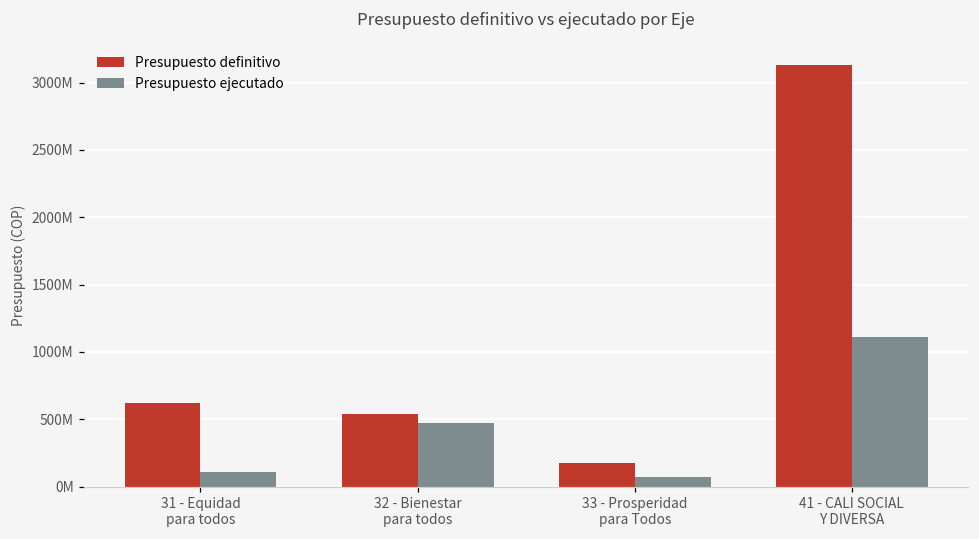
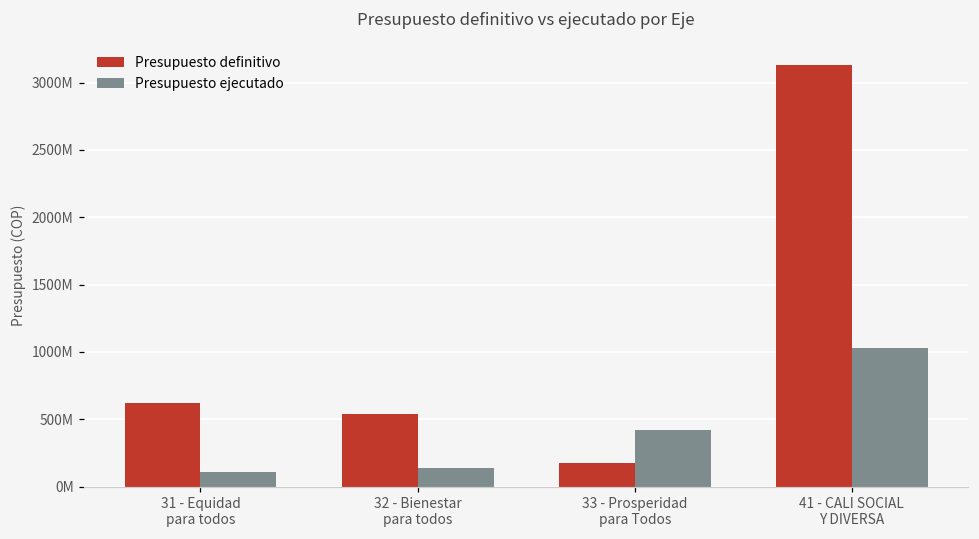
Presupuesto ejecutado, 32 - Bienestar para todos: 470000000 -> 130000000
Presupuesto ejecutado, 33 - Prosperidad para Todos: 70000000 -> 420000000
Presupuesto ejecutado, 41 - CALI SOCIAL Y DIVERSA: 1110000000 -> 1030000000
